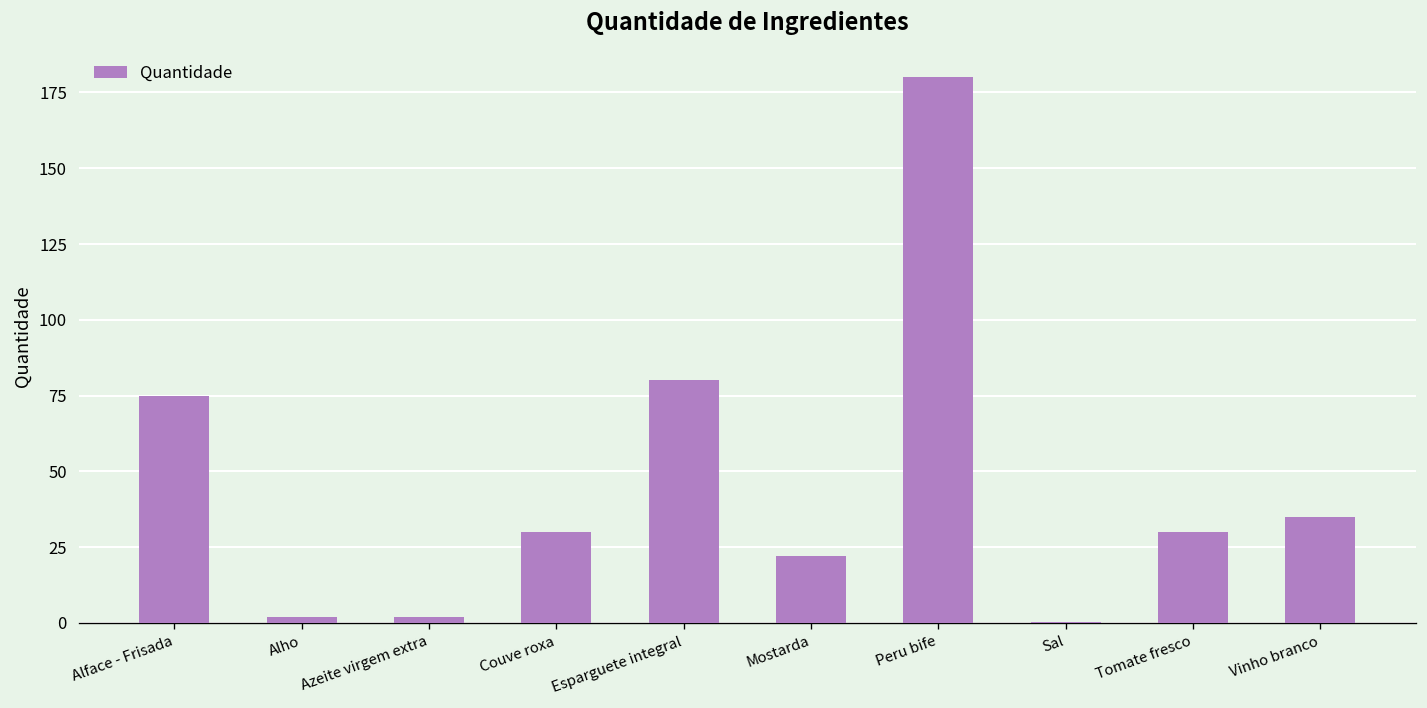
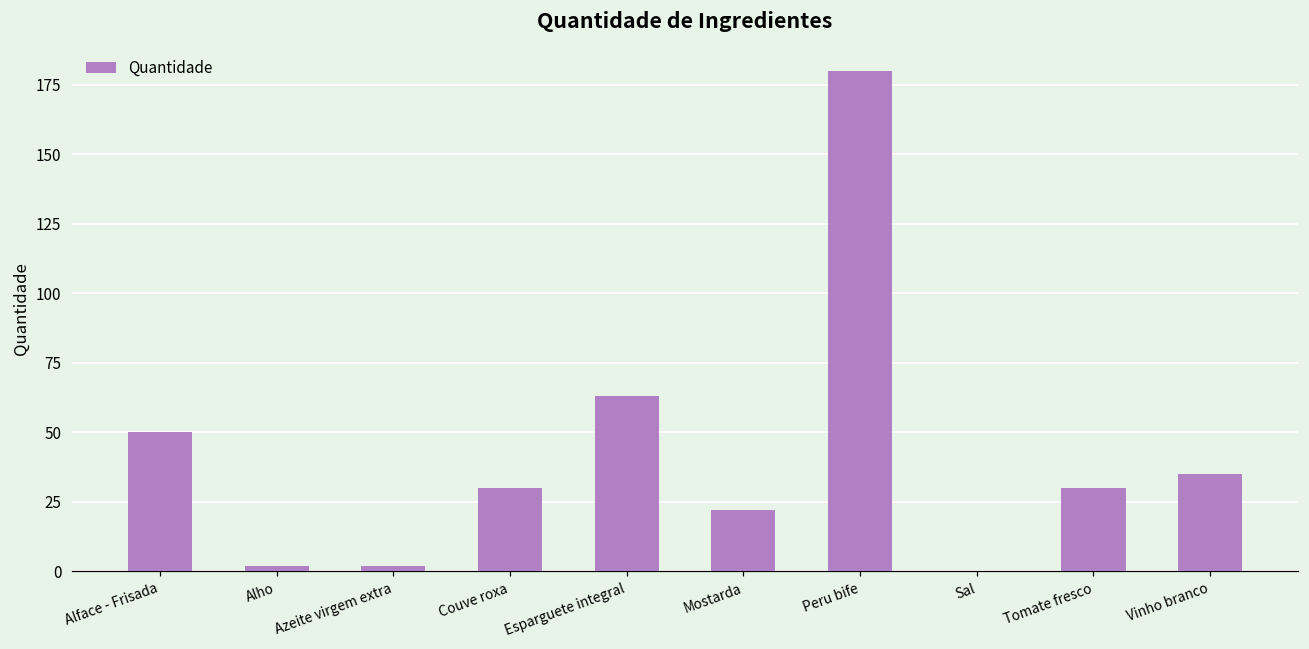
Alface - Frisada: 75 -> 50
Esparguete integral: 80 -> 63
